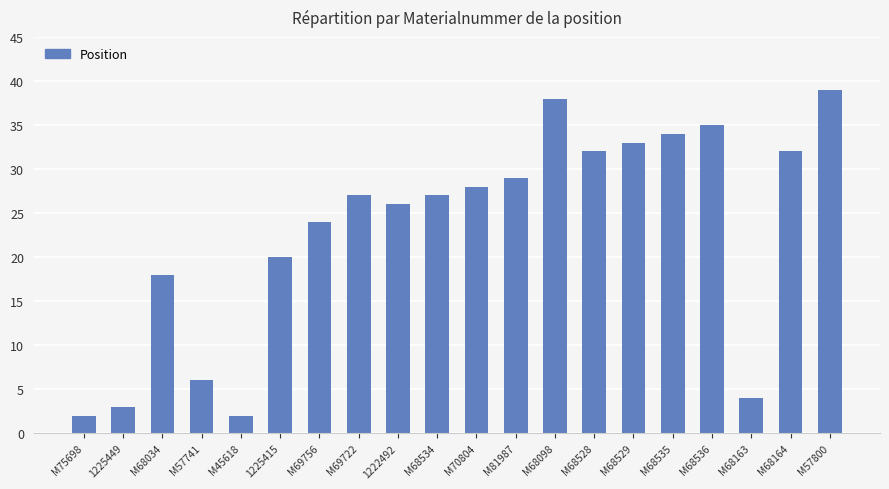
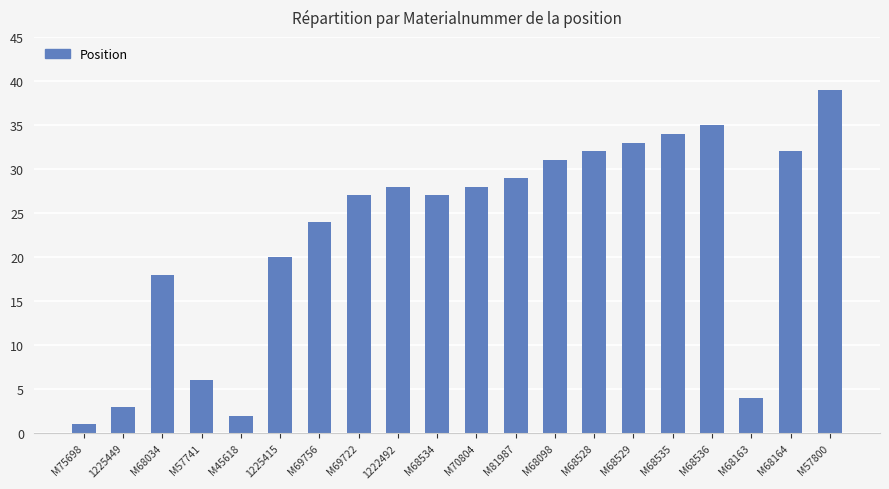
M75698: 2 -> 1
1222492: 26 -> 28
M68098: 38 -> 31
